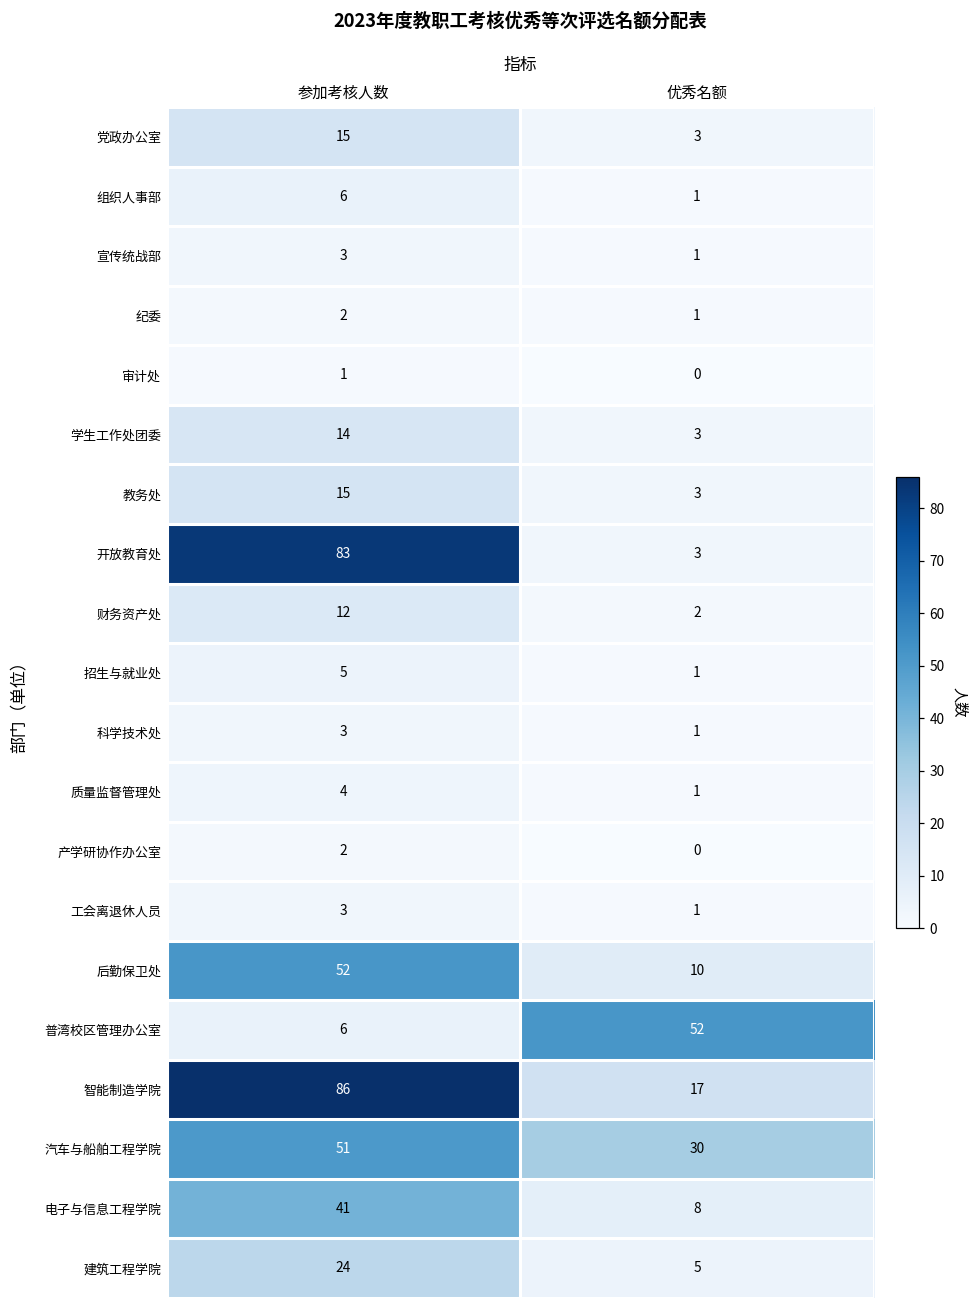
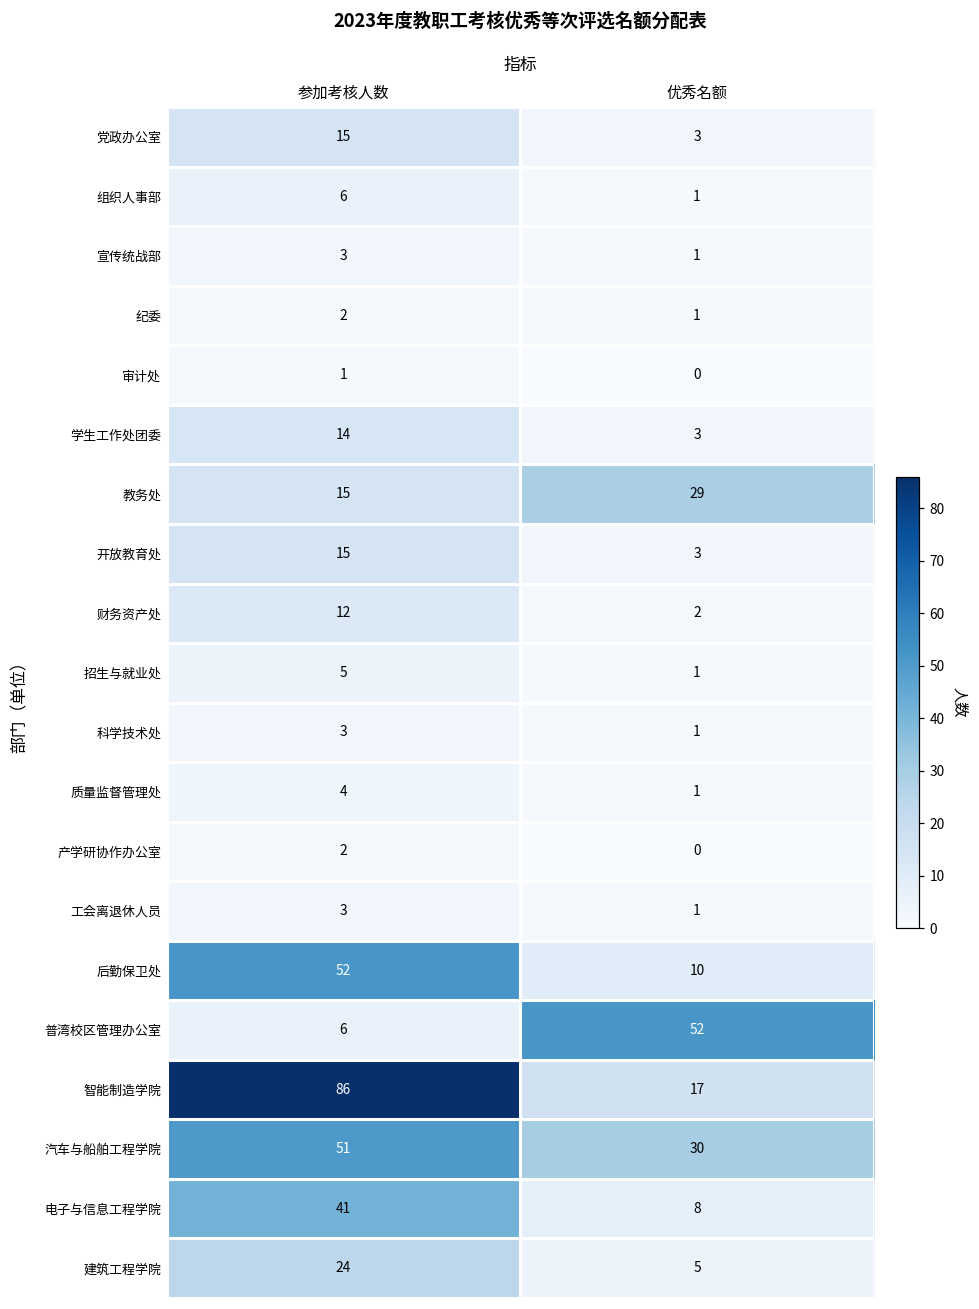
教务处, 优秀名额: 3 -> 29
开放教育处, 参加考核人数: 83 -> 15
